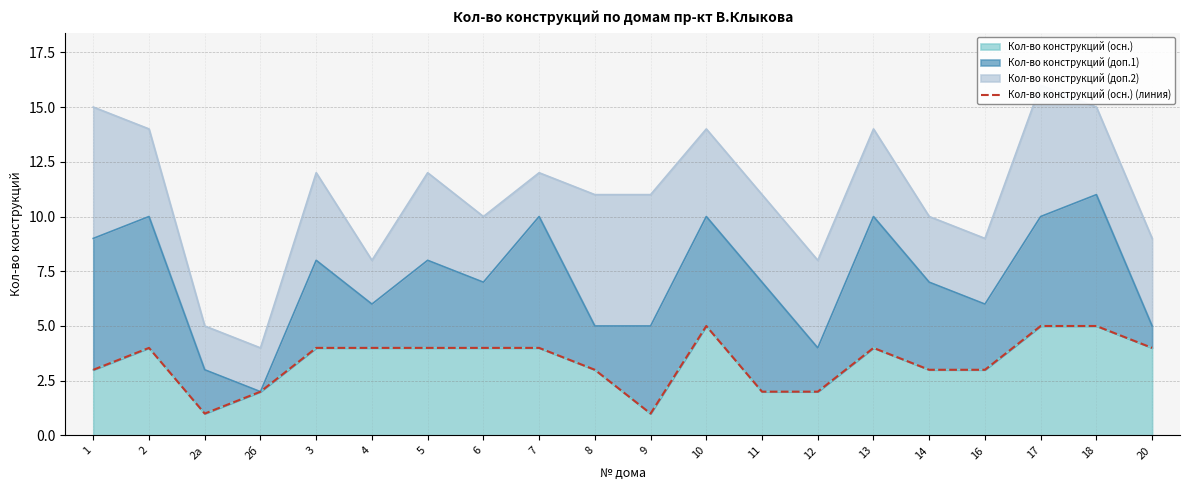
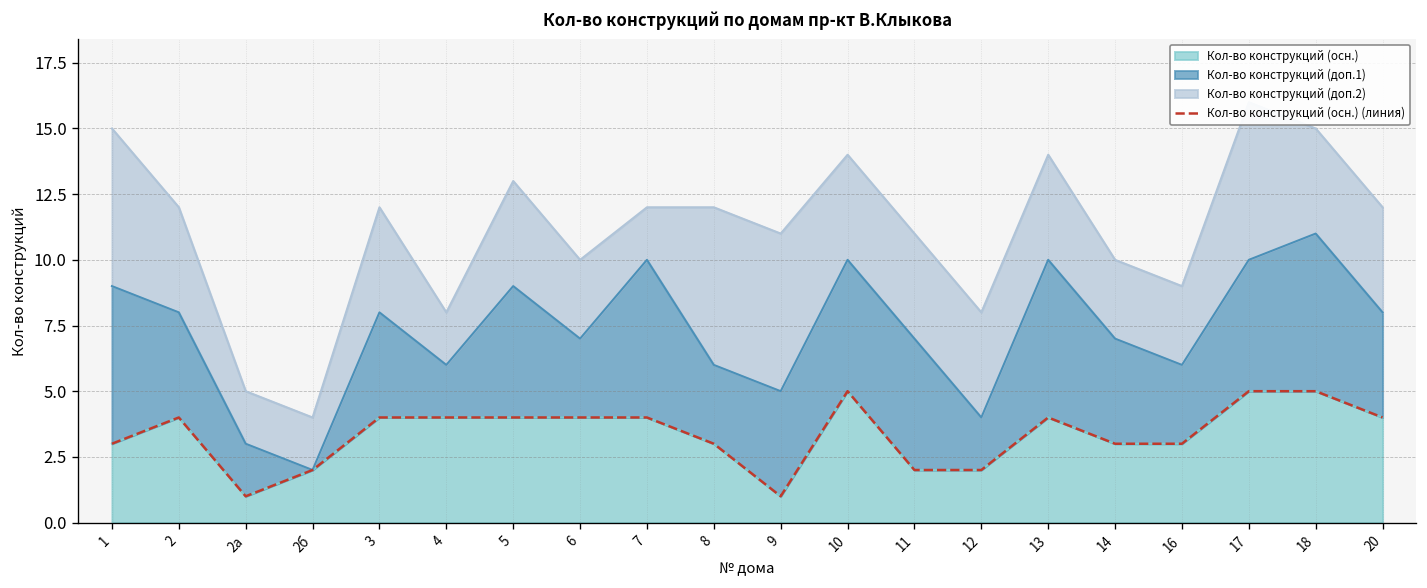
Кол-во конструкций (доп.1), 2: 6 -> 4
Кол-во конструкций (доп.1), 5: 4 -> 5
Кол-во конструкций (доп.1), 8: 2 -> 3
Кол-во конструкций (доп.1), 20: 1 -> 4
